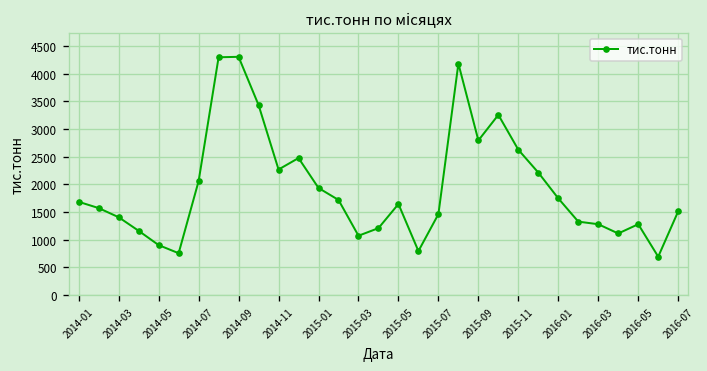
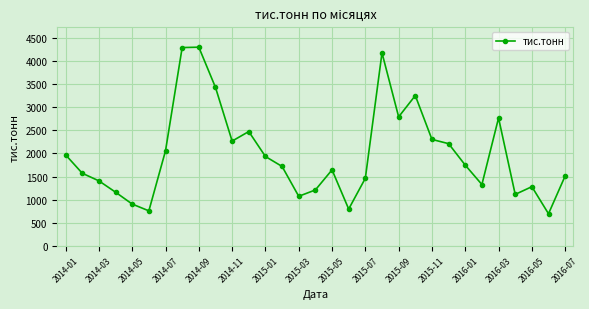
2014-01: 1700 -> 2000
2015-11: 2600 -> 2300
2016-03: 1300 -> 2800
